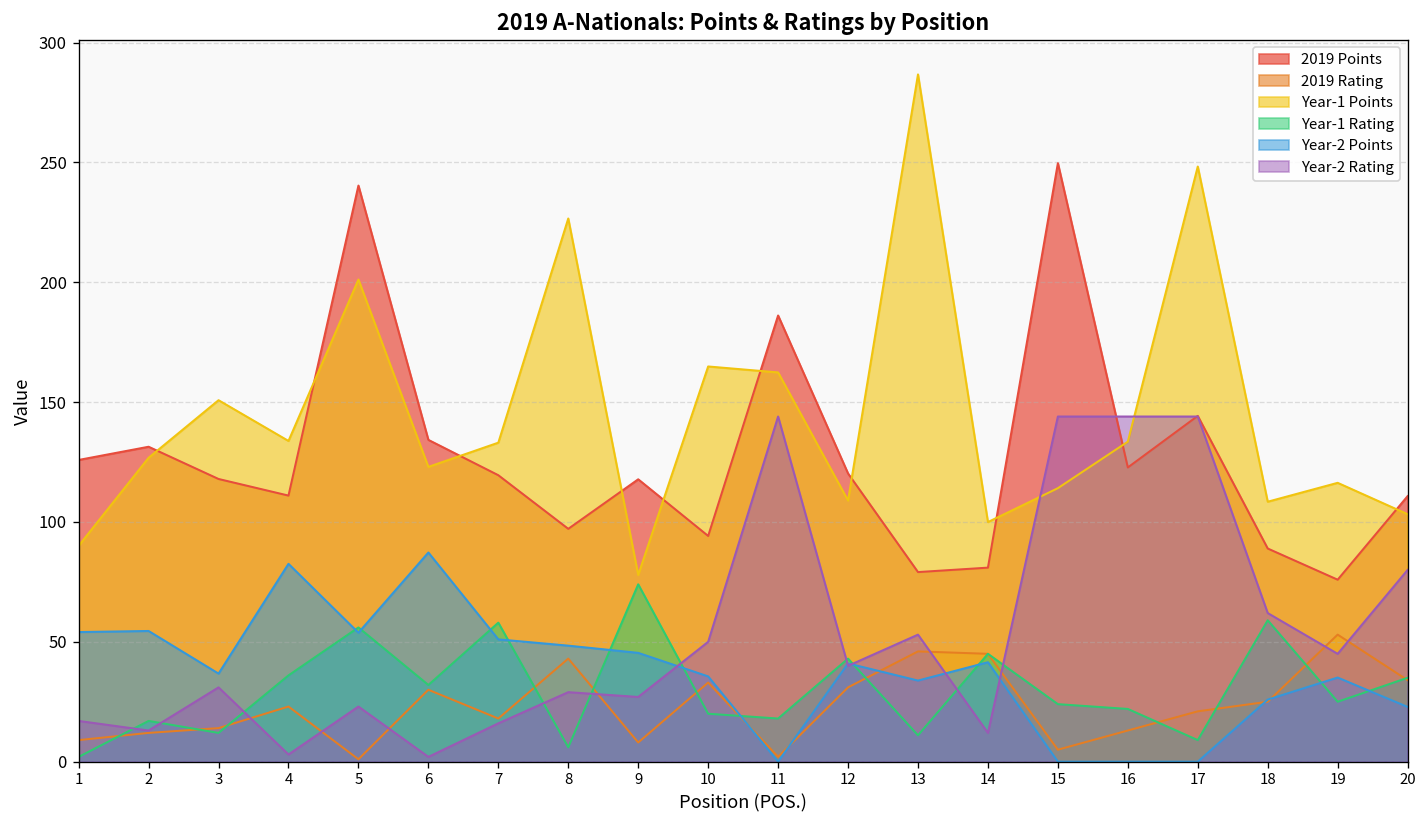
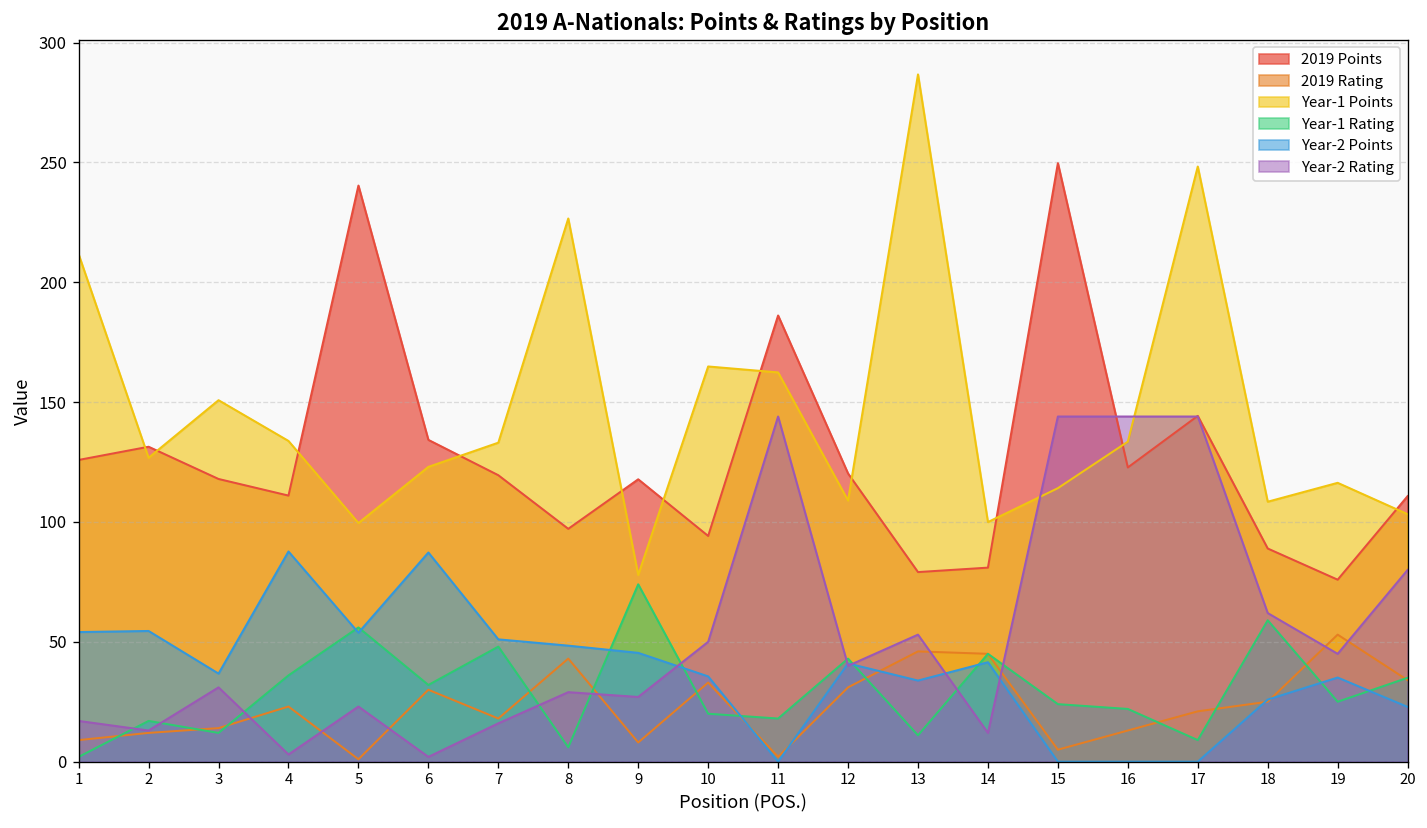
Year-1 Points, 1: 90 -> 212
Year-2 Points, 4: 83 -> 88
Year-1 Points, 5: 201 -> 100
Year-1 Rating, 7: 58 -> 48
